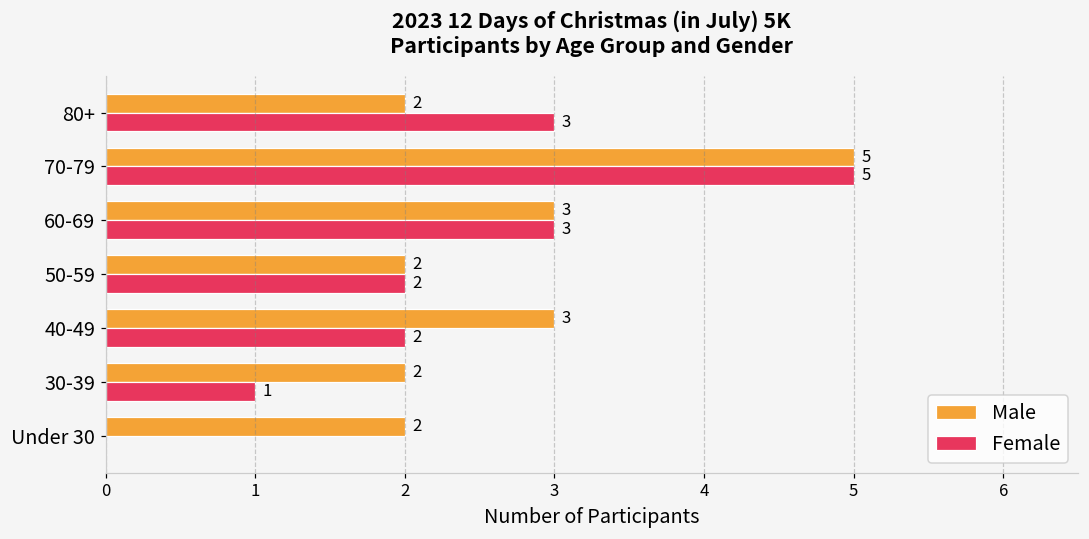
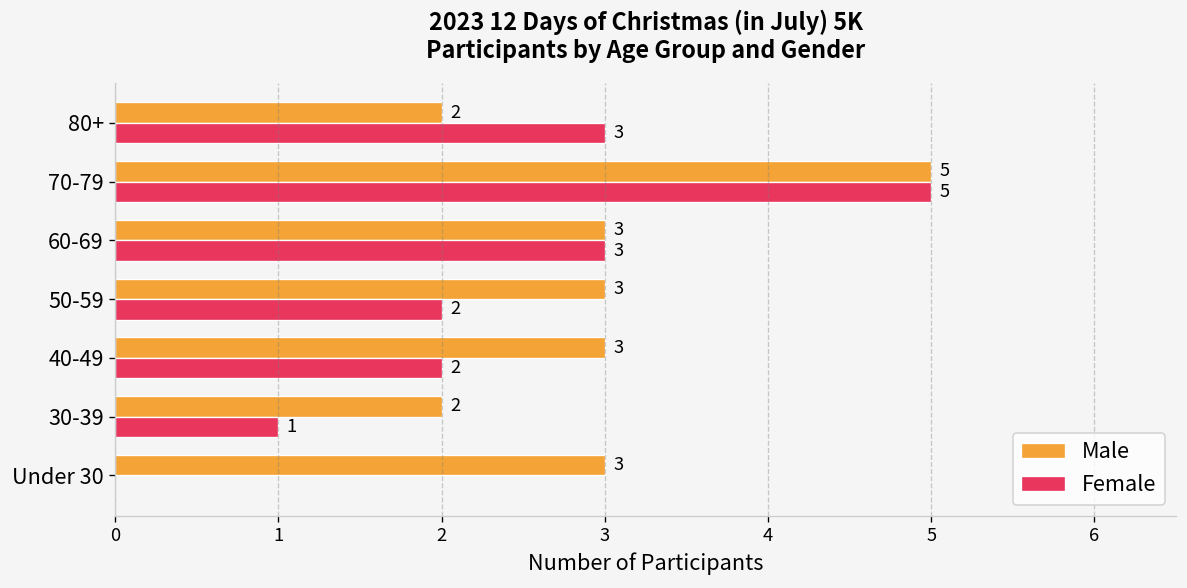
Male, 50-59: 2 -> 3
Male, Under 30: 2 -> 3
